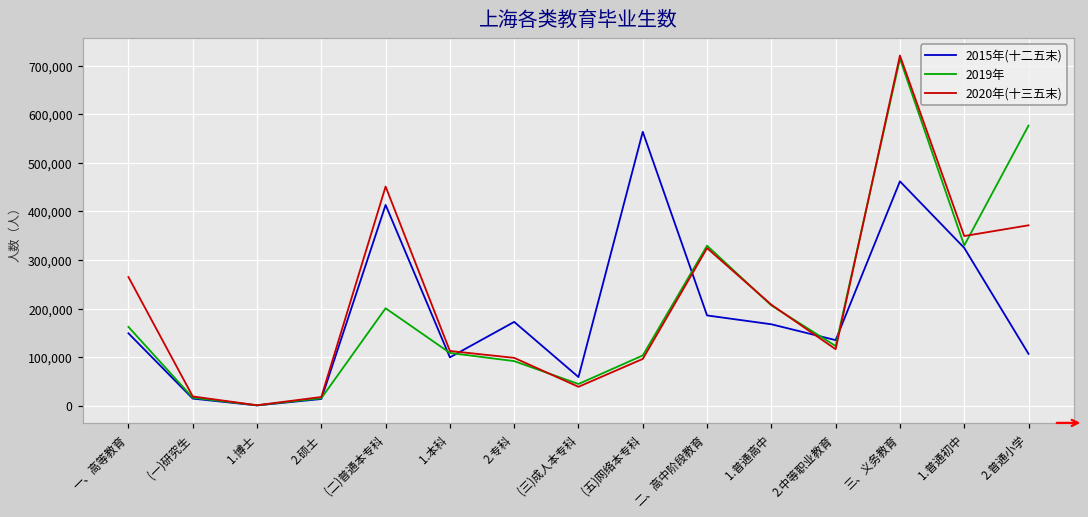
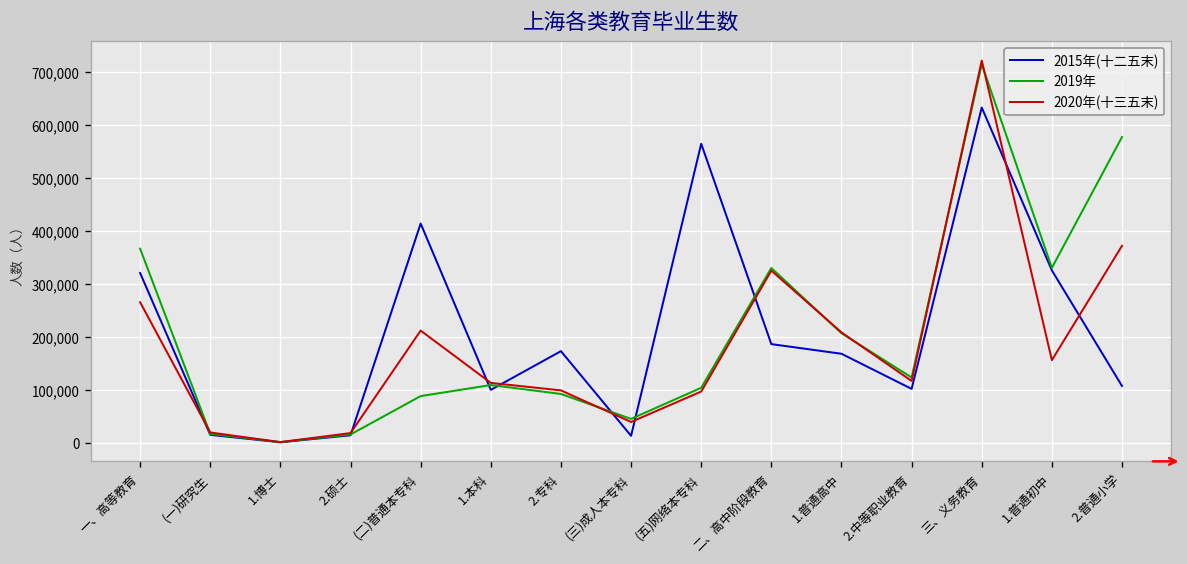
2015年(十二五末), 一、高等教育: 150,000 -> 320,000
2019年, 一、高等教育: 160,000 -> 370,000
2019年, (二)普通本专科: 200,000 -> 90,000
2020年(十三五末), (二)普通本专科: 450,000 -> 210,000
2015年(十二五末), (三)成人本专科: 60,000 -> 10,000
2015年(十二五末), 2.中等职业教育: 140,000 -> 100,000
2015年(十二五末), 三、义务教育: 460,000 -> 630,000
2020年(十三五末), 1.普通初中: 350,000 -> 160,000
